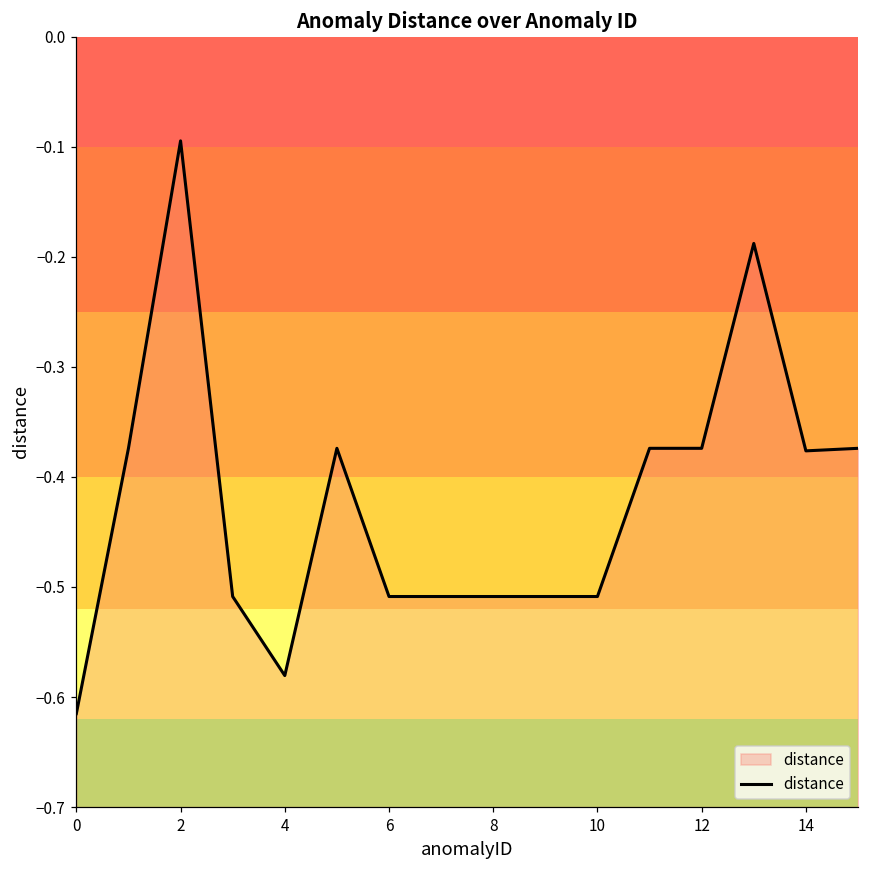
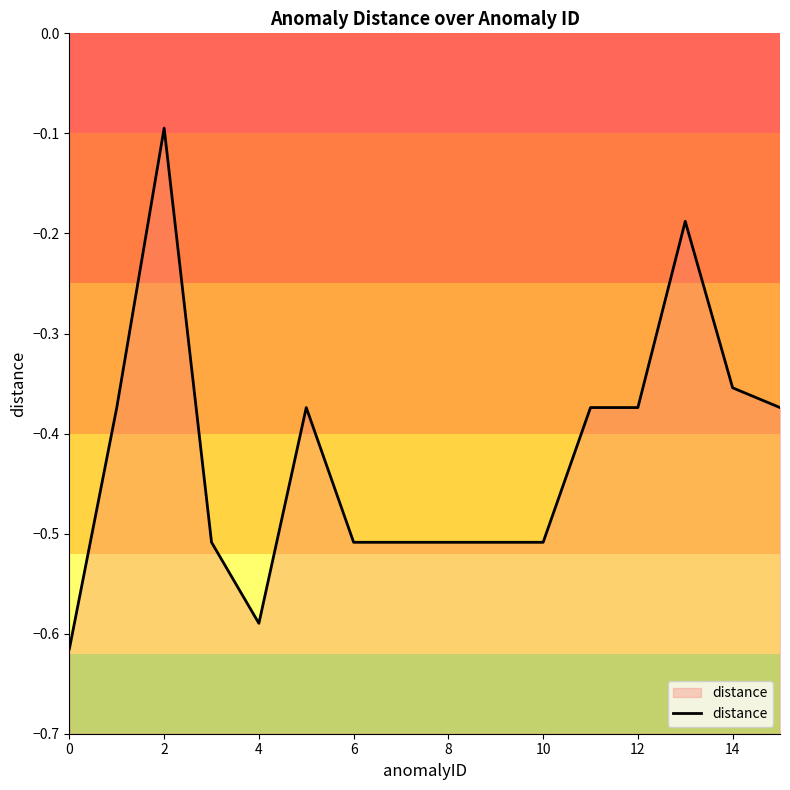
4: -0.581 -> -0.590
14: -0.376 -> -0.354
